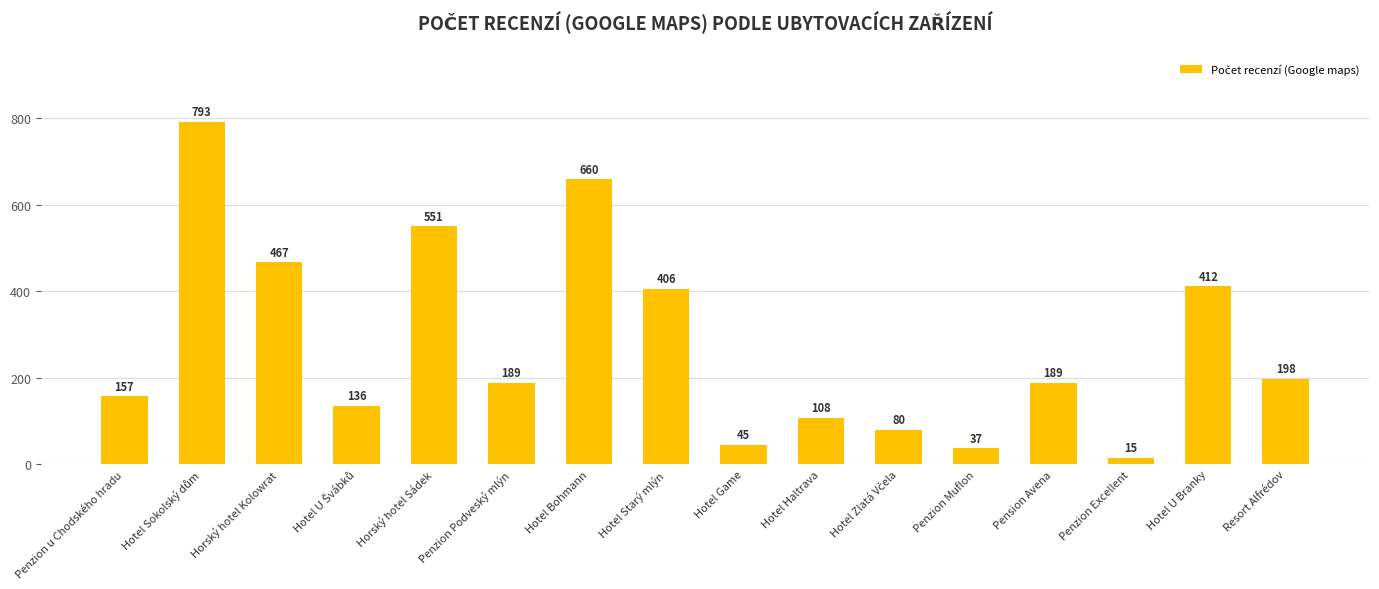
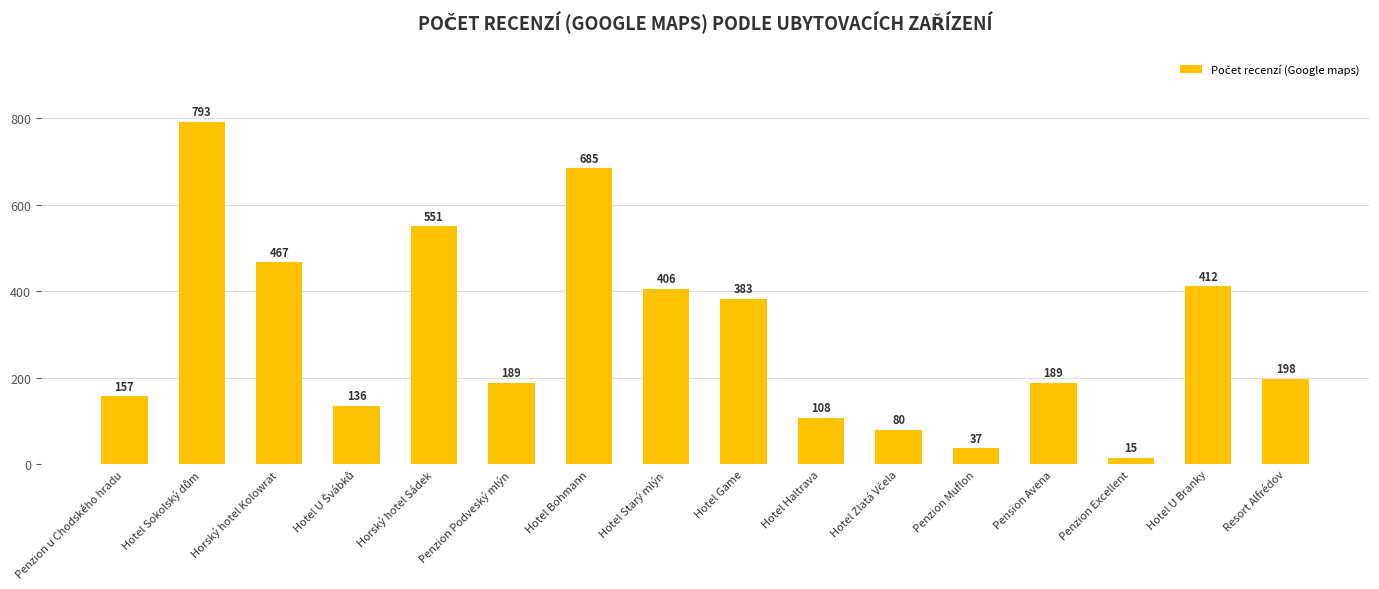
Hotel Bohmann: 660 -> 685
Hotel Game: 45 -> 383
